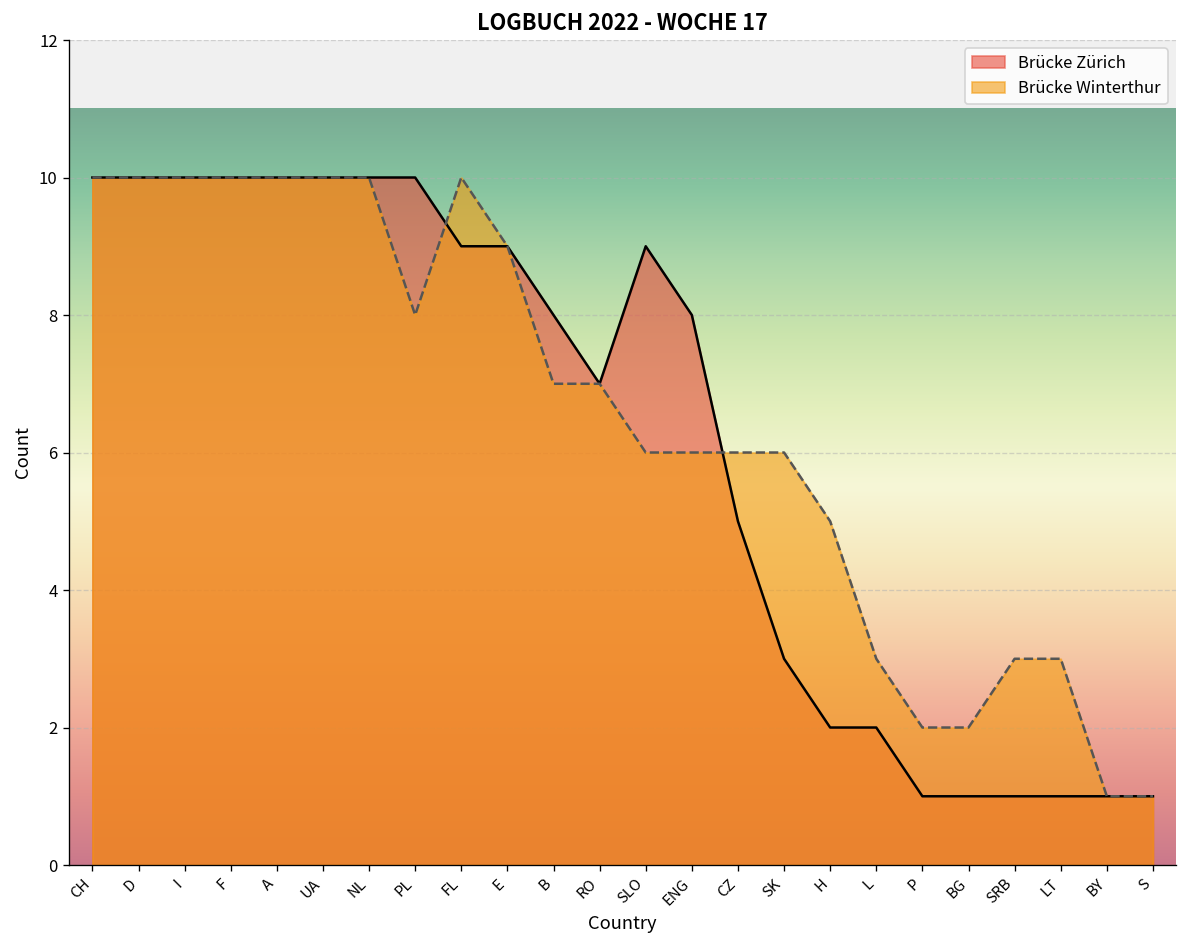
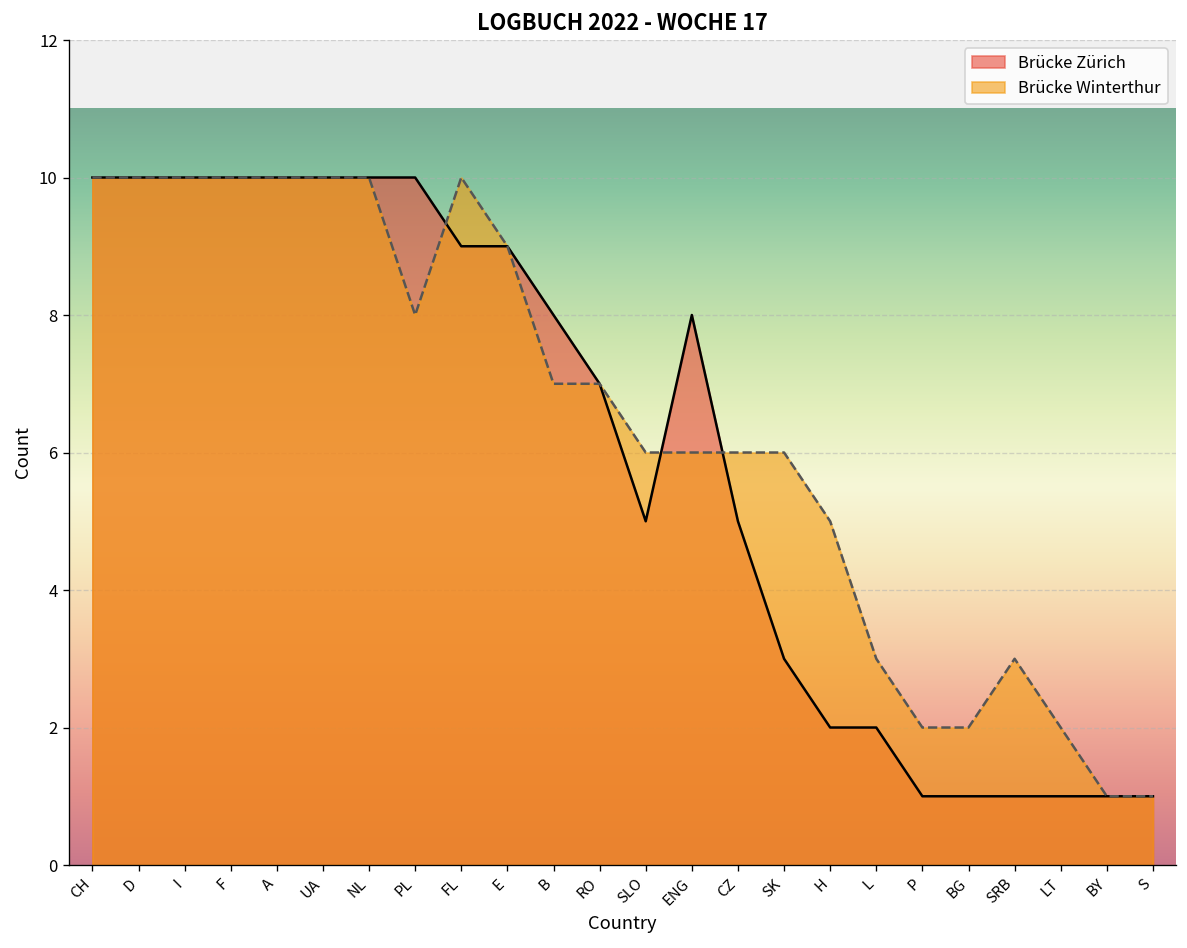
Brücke Zürich, SLO: 9 -> 5
Brücke Winterthur, LT: 3 -> 2
